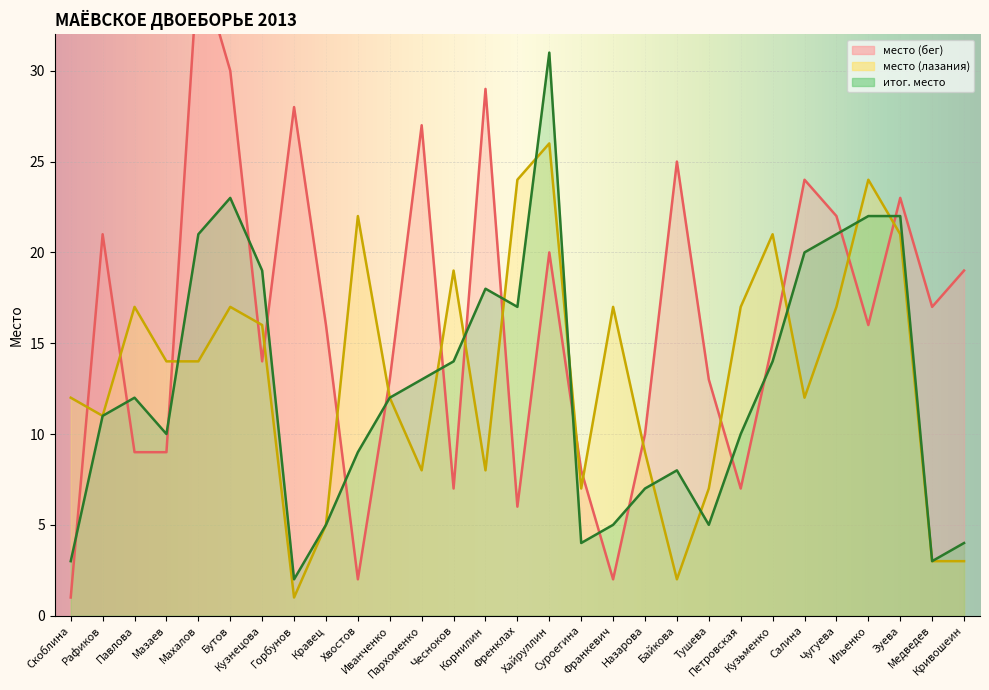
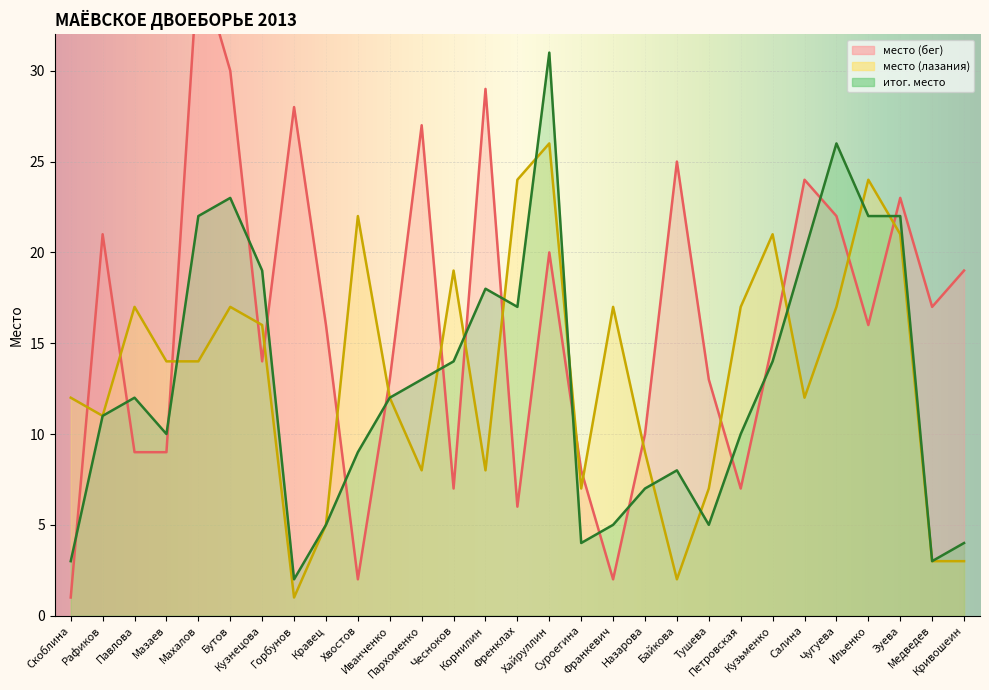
итог. место, Махалов: 21 -> 22
итог. место, Чугуева: 21 -> 26
